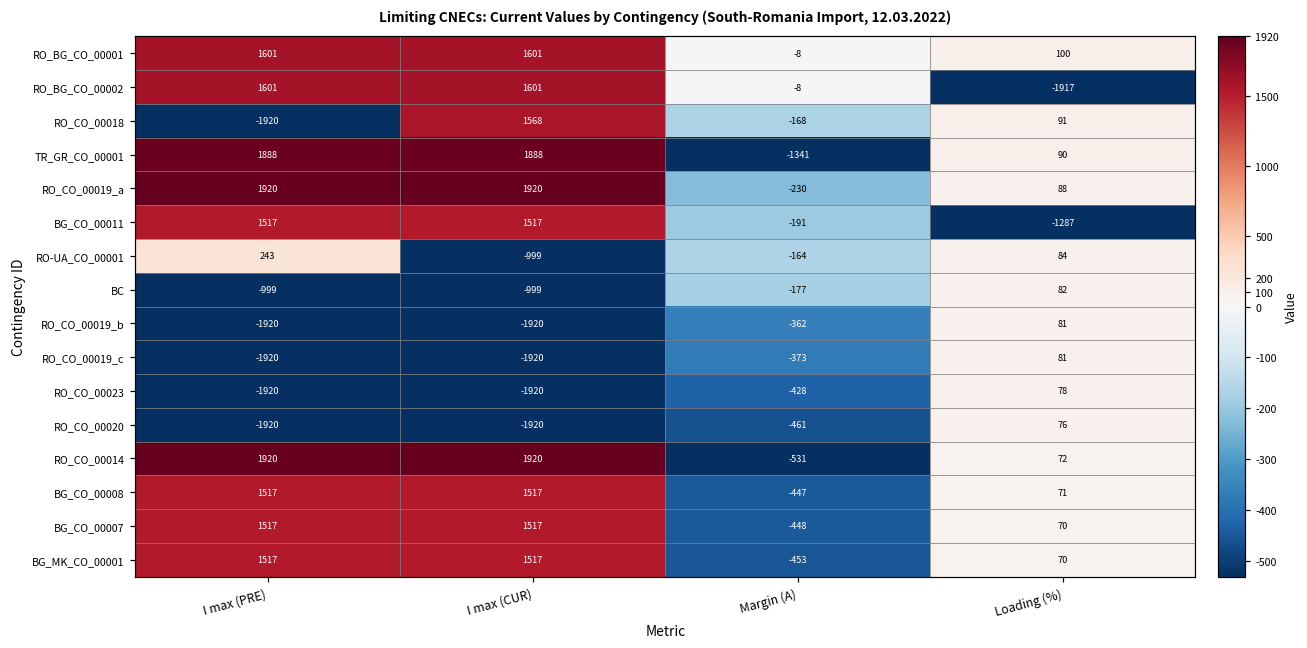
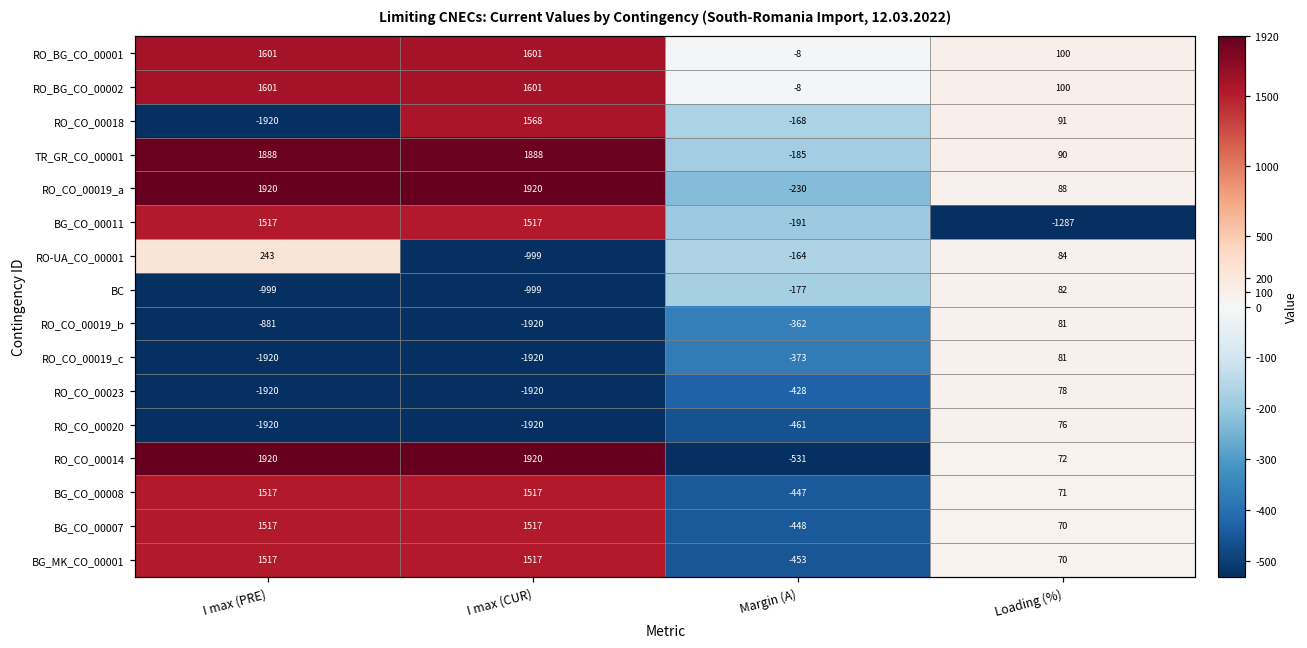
RO_BG_CO_00002, Loading (%): -1917 -> 100
TR_GR_CO_00001, Margin (A): -1341 -> -185
RO_CO_00019_b, I max (PRE): -1920 -> -881
